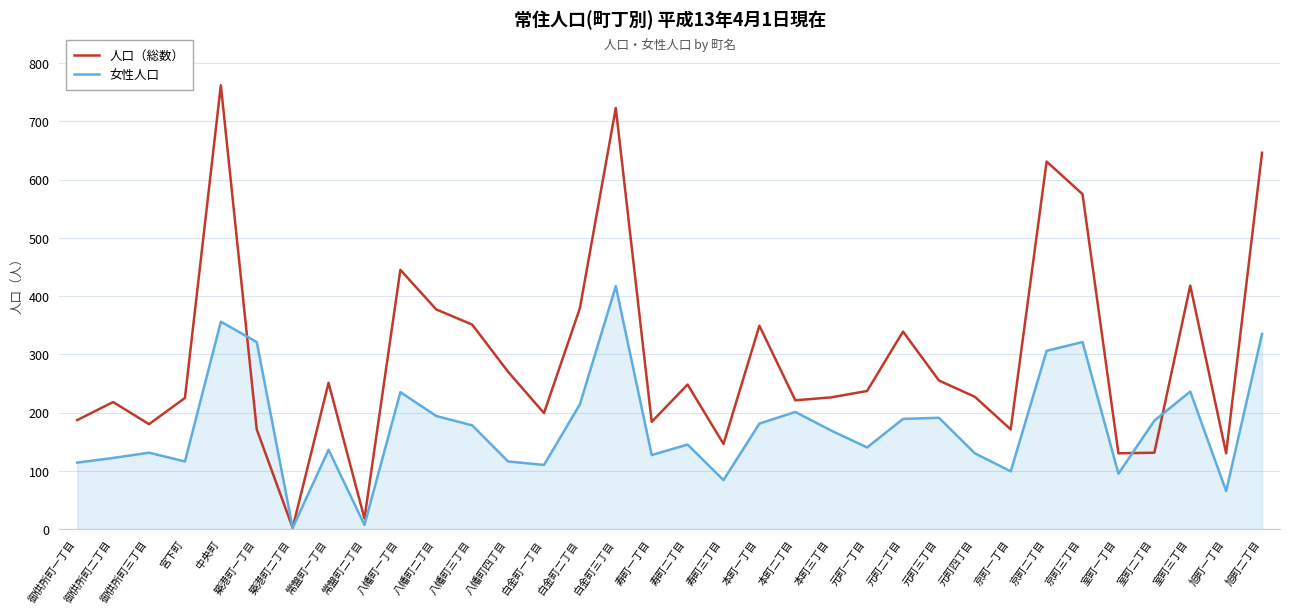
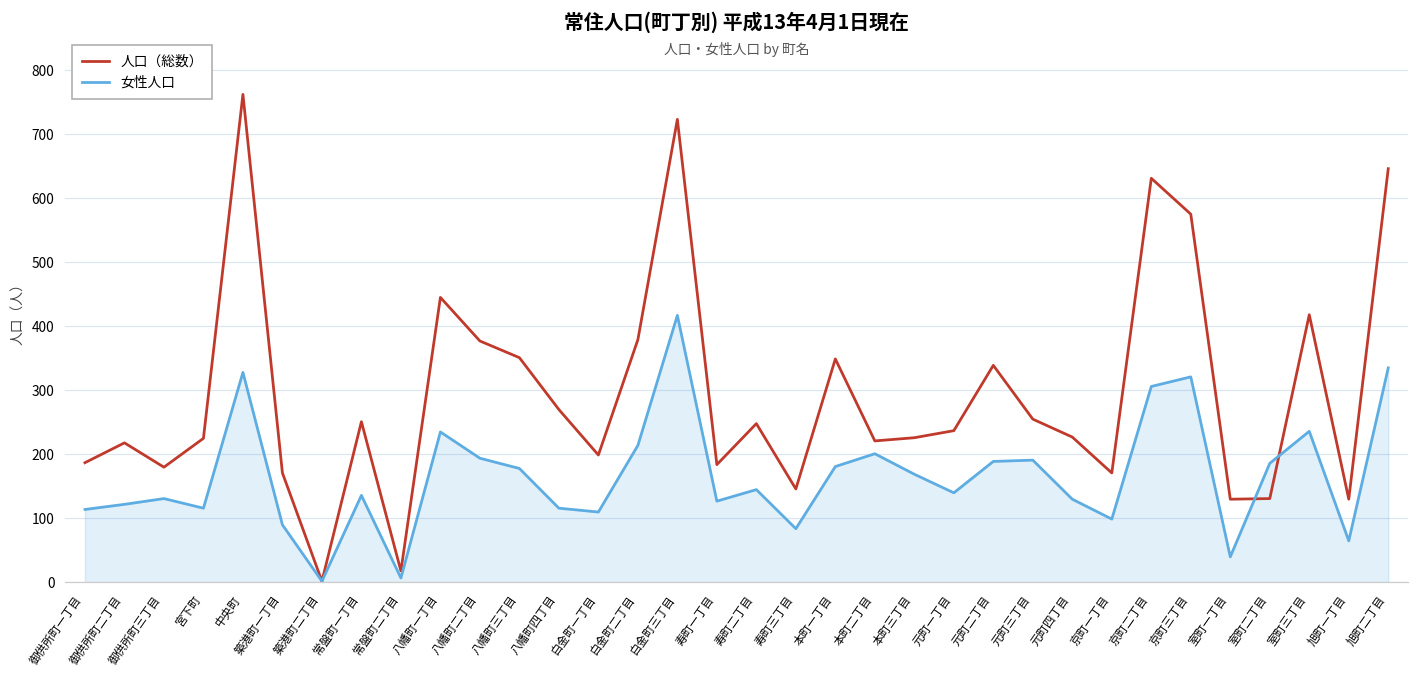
女性人口, 中央町: 360 -> 330
女性人口, 築港町一丁目: 320 -> 90
女性人口, 室町一丁目: 100 -> 40
